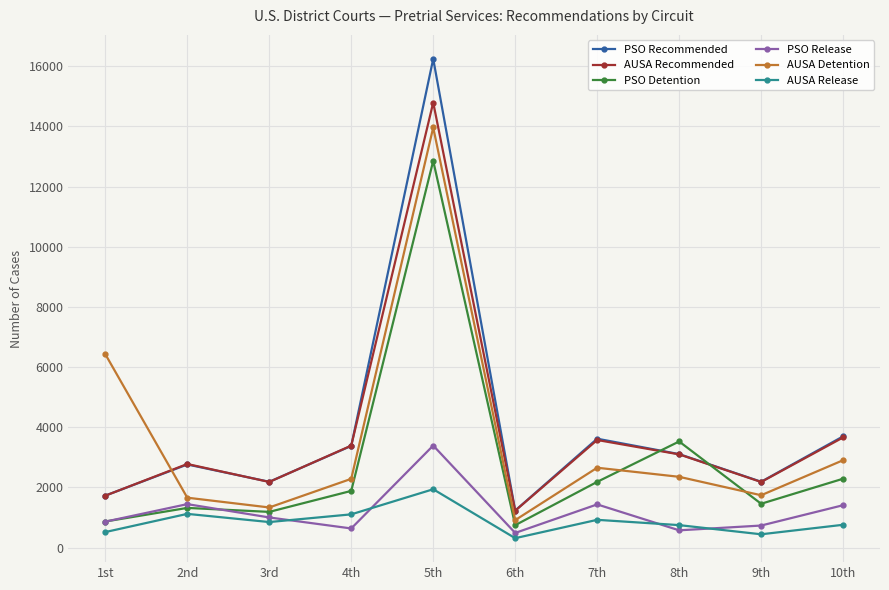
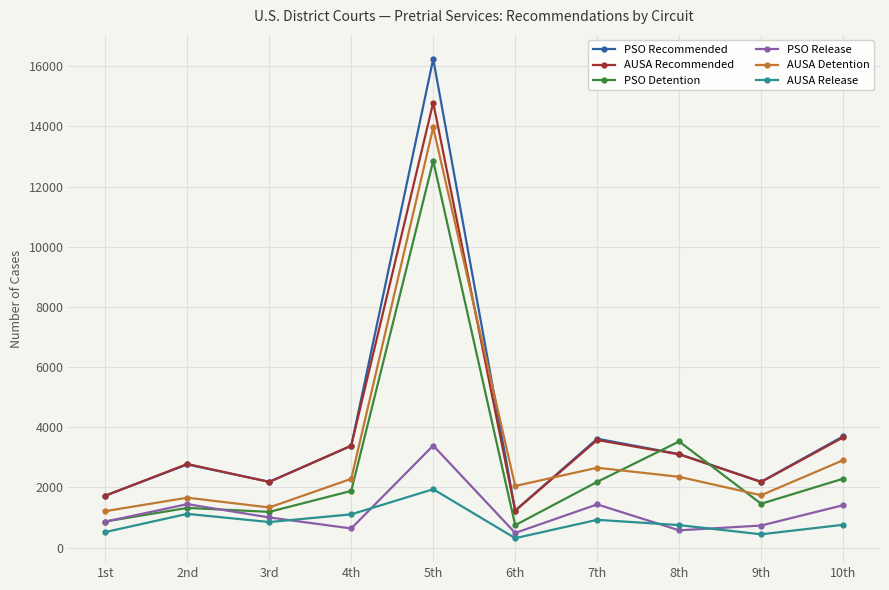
AUSA Detention, 1st: 6400 -> 1200
AUSA Detention, 6th: 900 -> 2000
